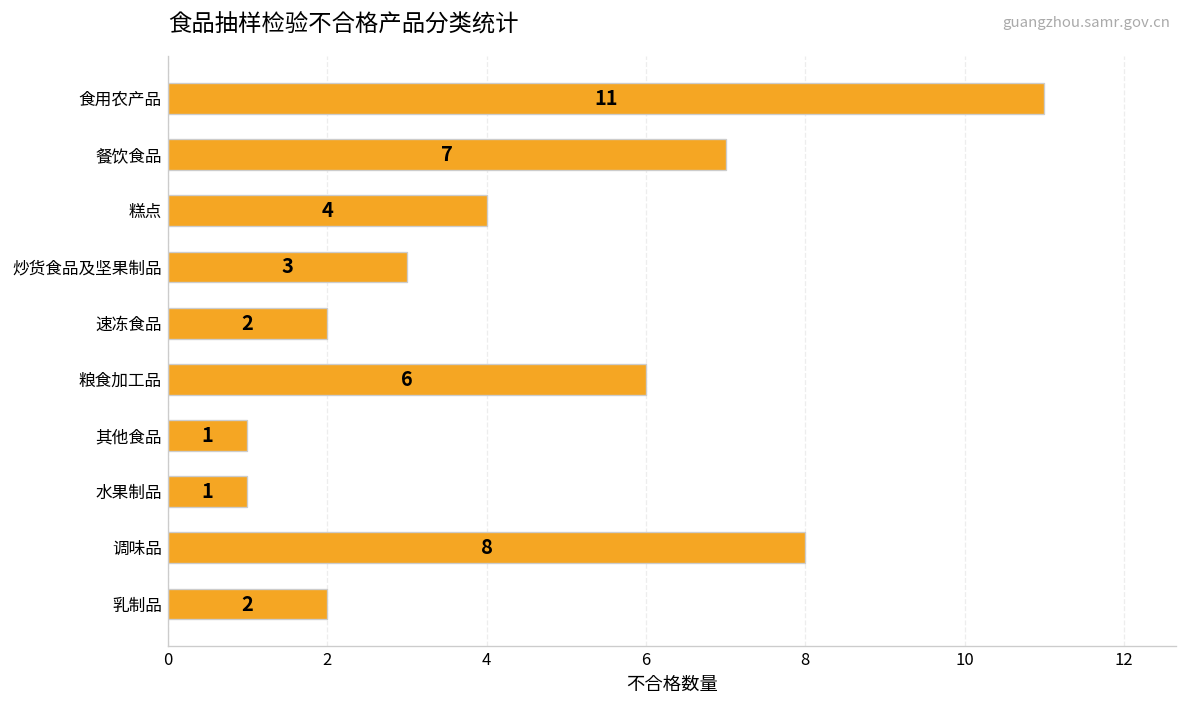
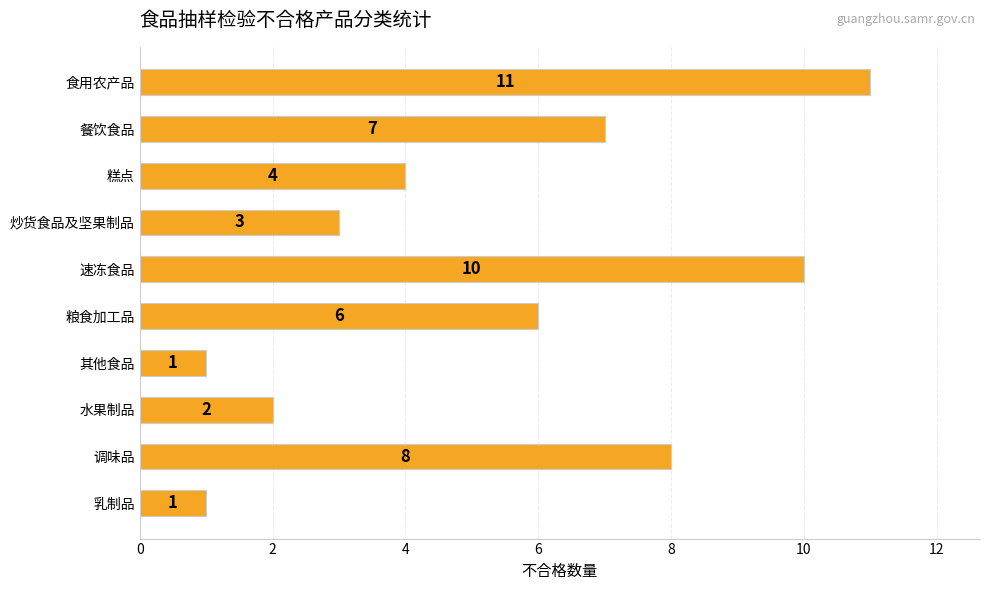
速冻食品: 2 -> 10
水果制品: 1 -> 2
乳制品: 2 -> 1
